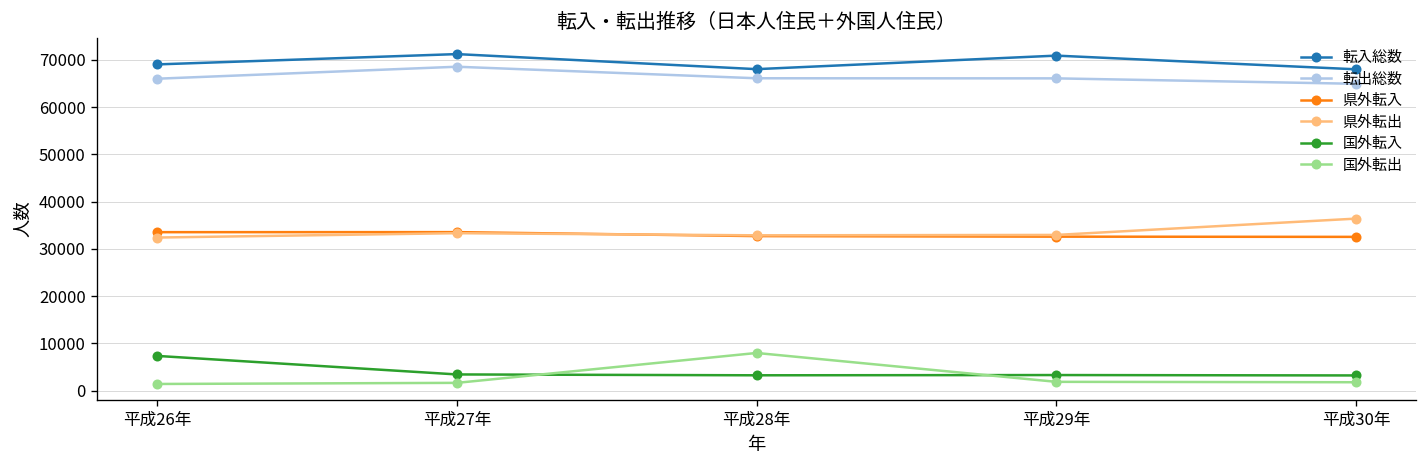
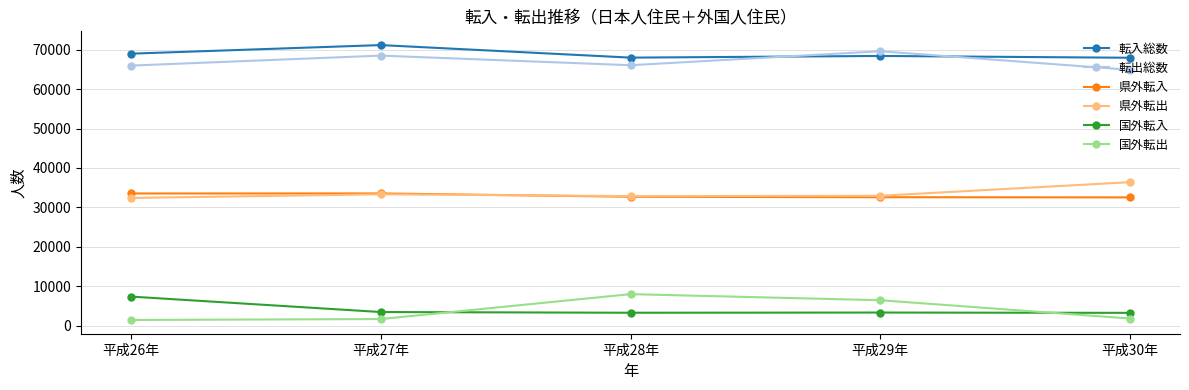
転入総数, 平成29年: 71000 -> 68000
転出総数, 平成29年: 66000 -> 70000
国外転出, 平成29年: 2000 -> 6000
